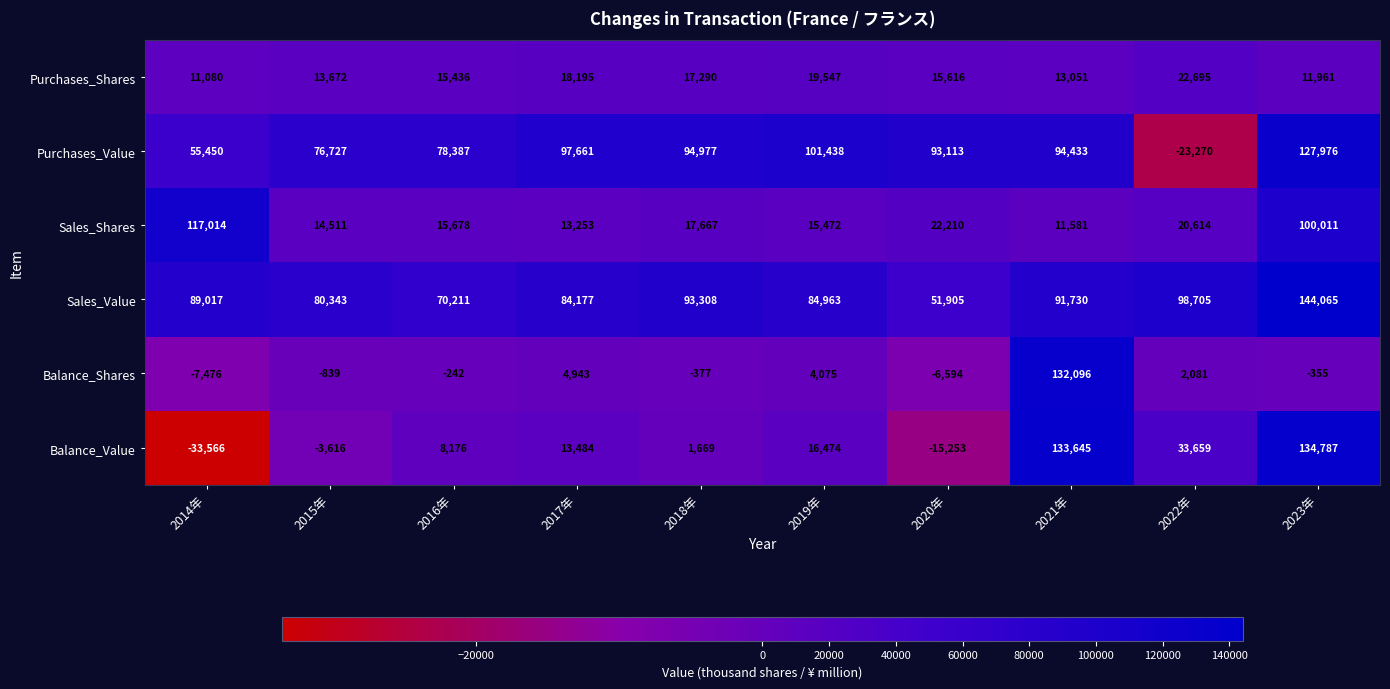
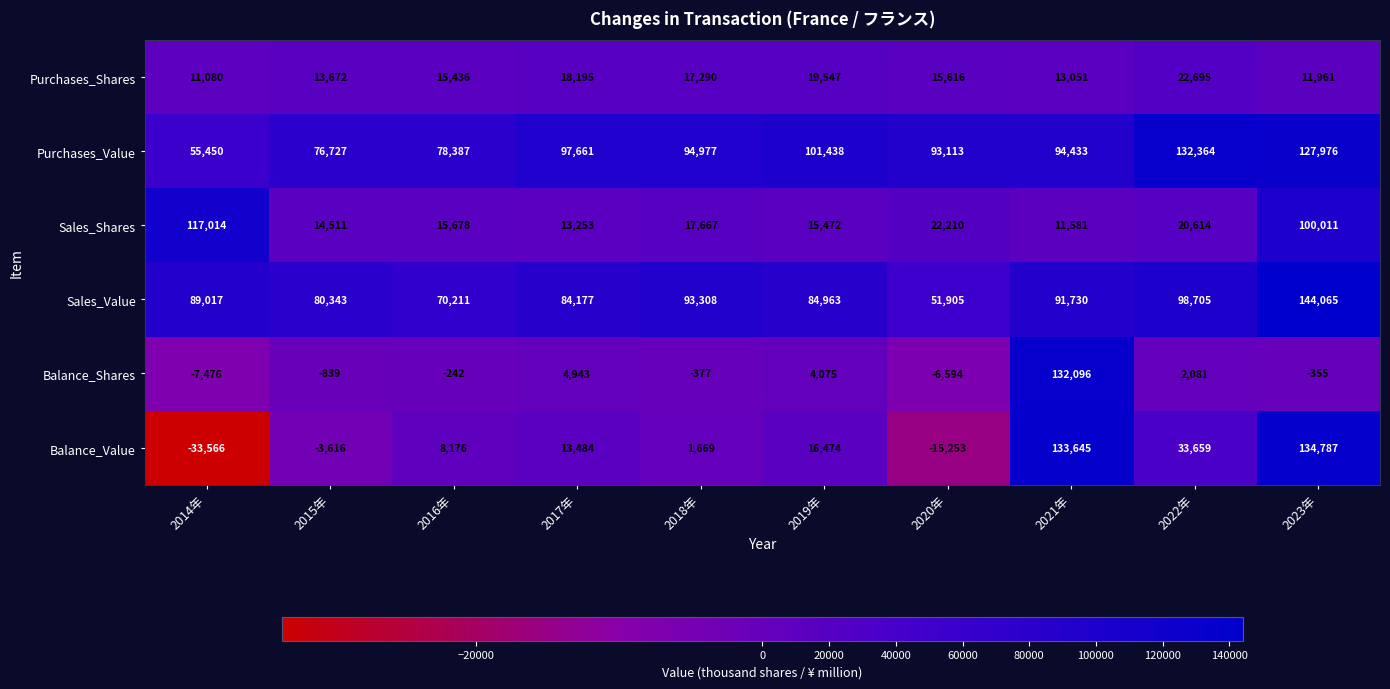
Purchases_Value, 2022年: -23,270 -> 132,364
